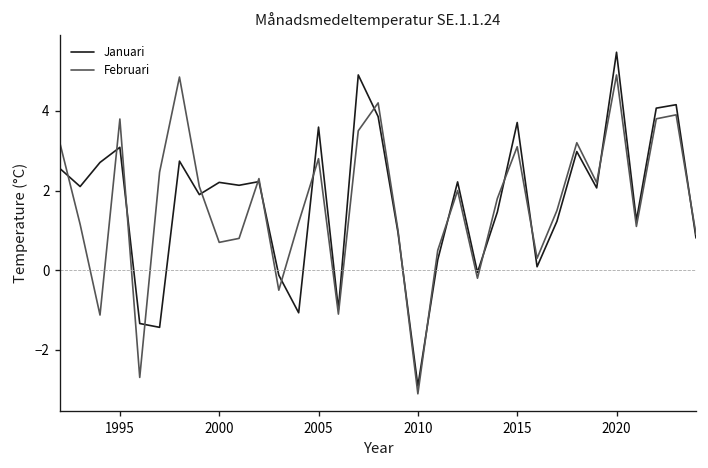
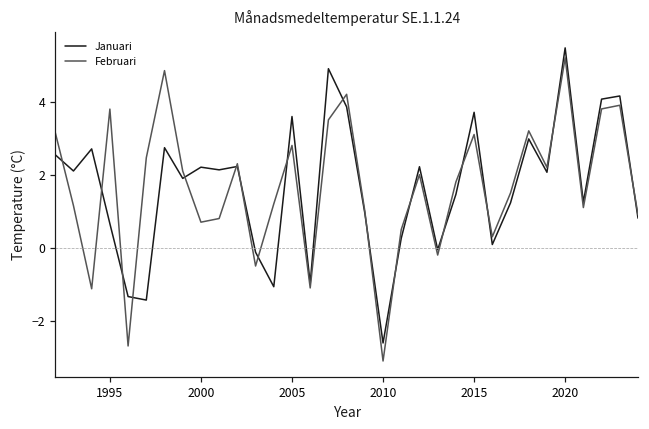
Januari, 1995: 3.1 -> 0.7
Januari, 2010: -2.9 -> -2.6
Februari, 2020: 4.9 -> 5.2
